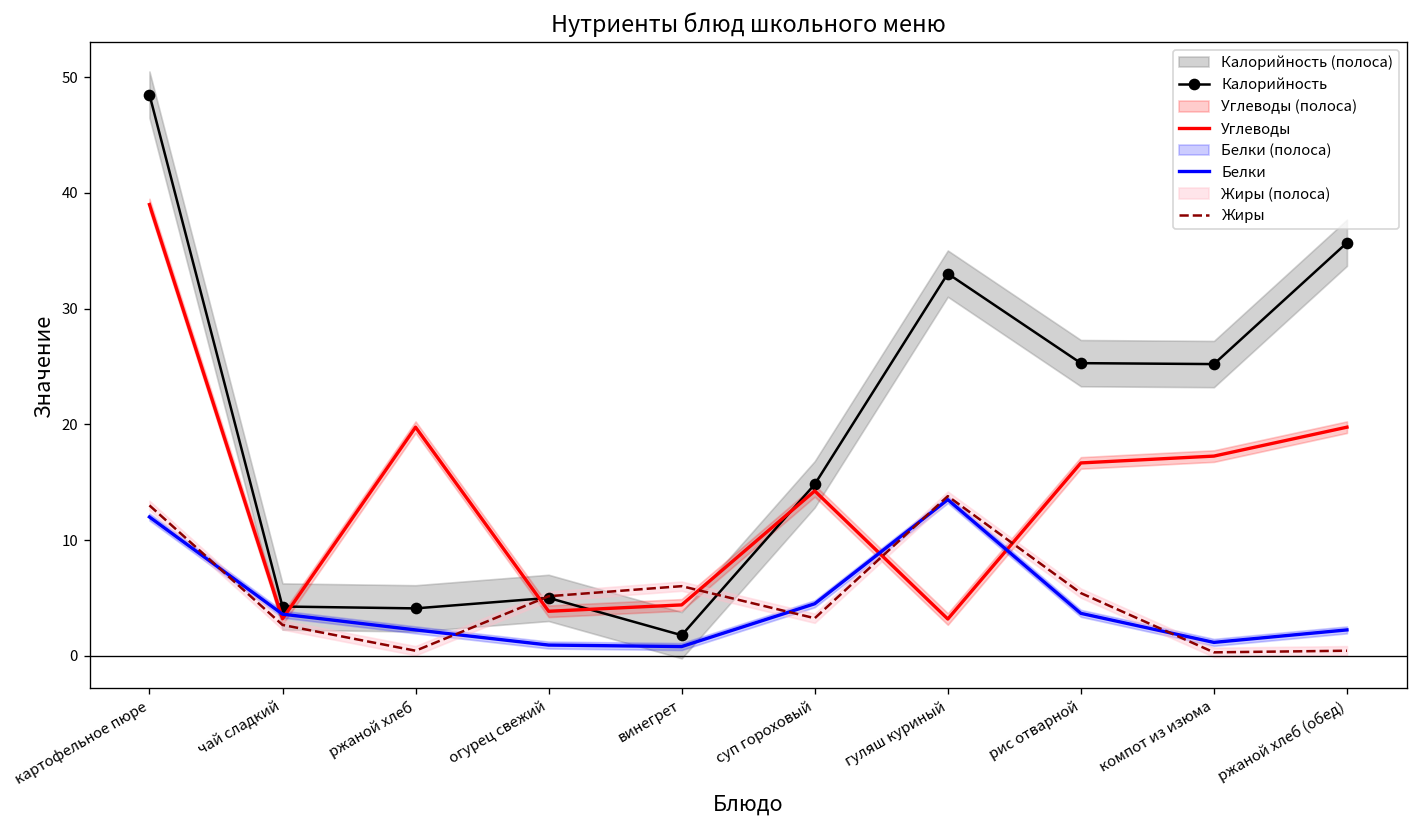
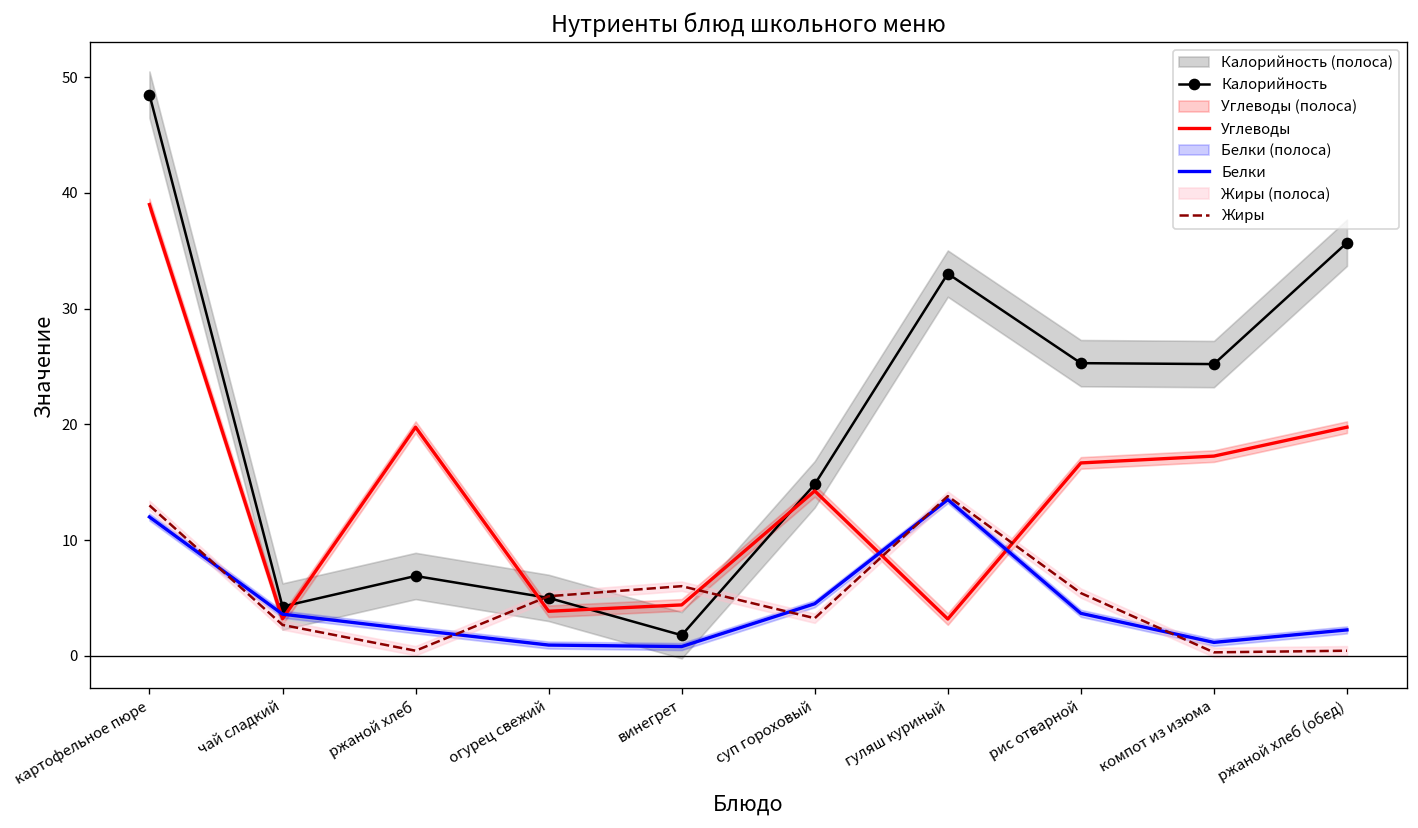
Калорийность, ржаной хлеб: 4 -> 7
